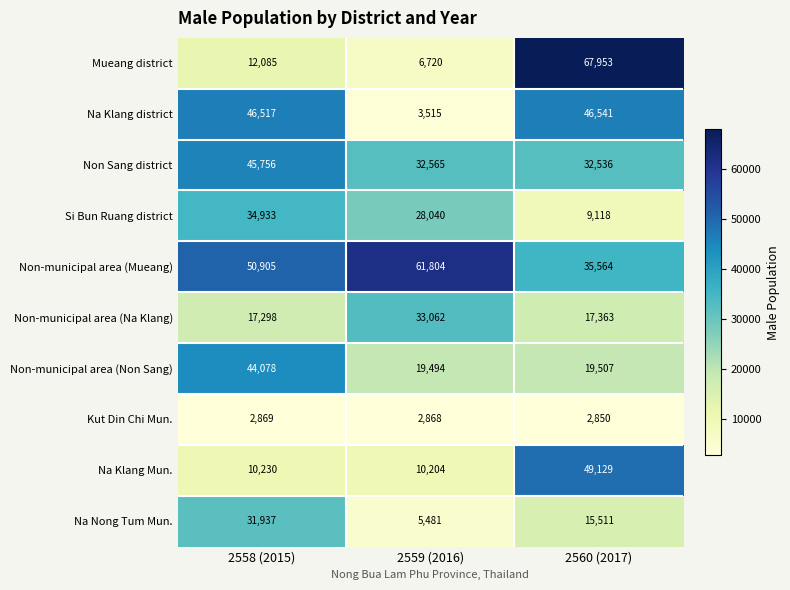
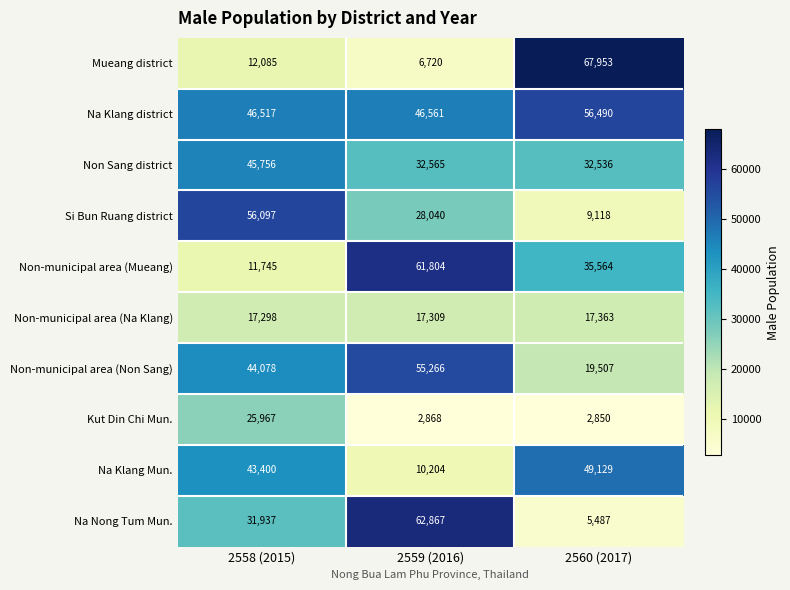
Na Klang district, 2559 (2016): 3,515 -> 46,561
Na Klang district, 2560 (2017): 46,541 -> 56,490
Si Bun Ruang district, 2558 (2015): 34,933 -> 56,097
Non-municipal area (Mueang), 2558 (2015): 50,905 -> 11,745
Non-municipal area (Na Klang), 2559 (2016): 33,062 -> 17,309
Non-municipal area (Non Sang), 2559 (2016): 19,494 -> 55,266
Kut Din Chi Mun., 2558 (2015): 2,869 -> 25,967
Na Klang Mun., 2558 (2015): 10,230 -> 43,400
Na Nong Tum Mun., 2559 (2016): 5,481 -> 62,867
Na Nong Tum Mun., 2560 (2017): 15,511 -> 5,487
